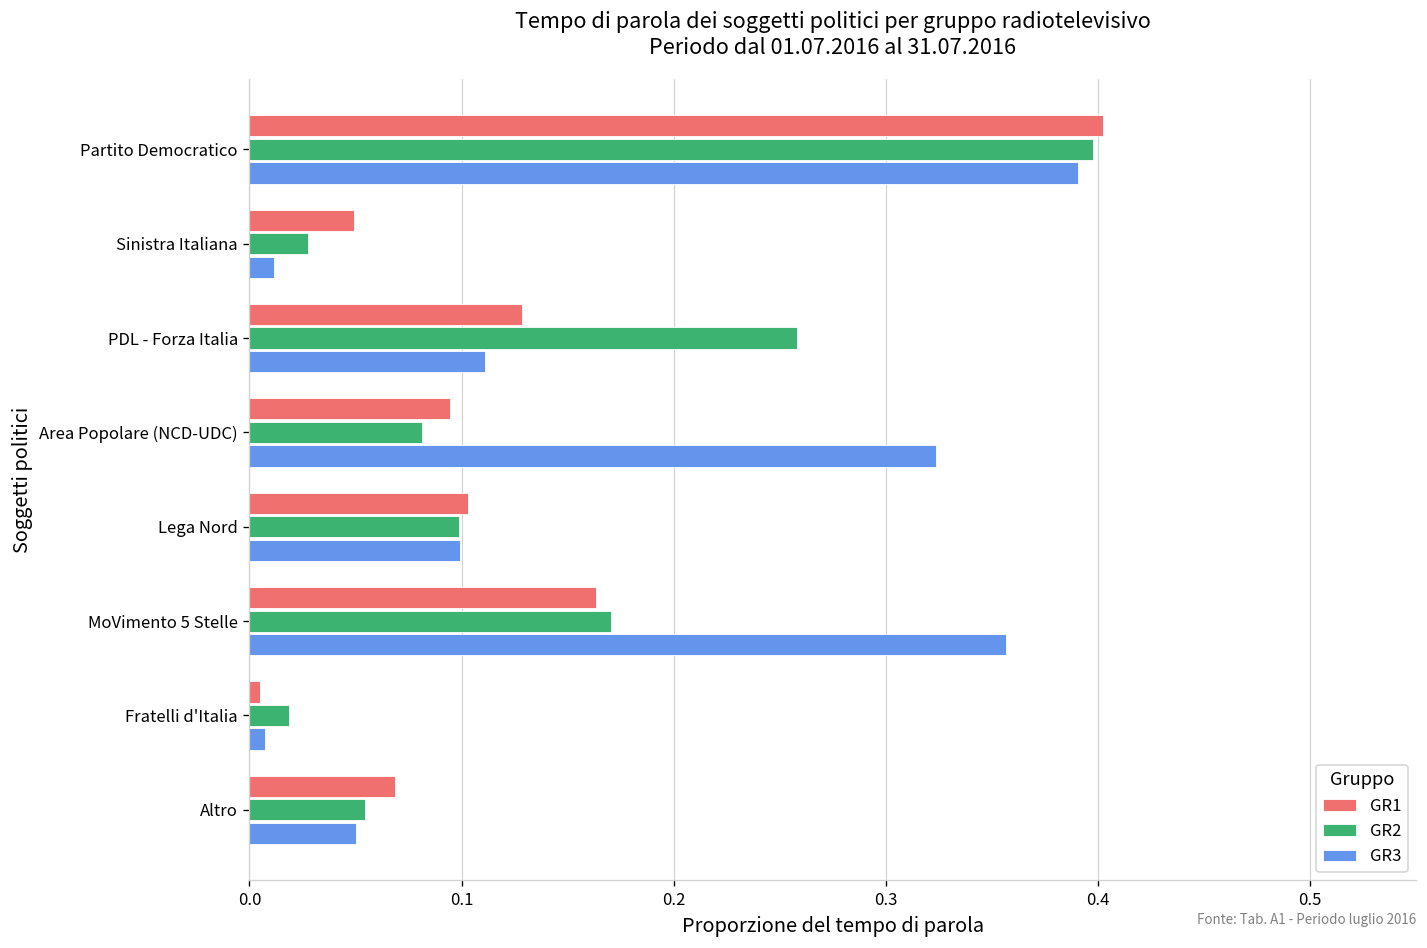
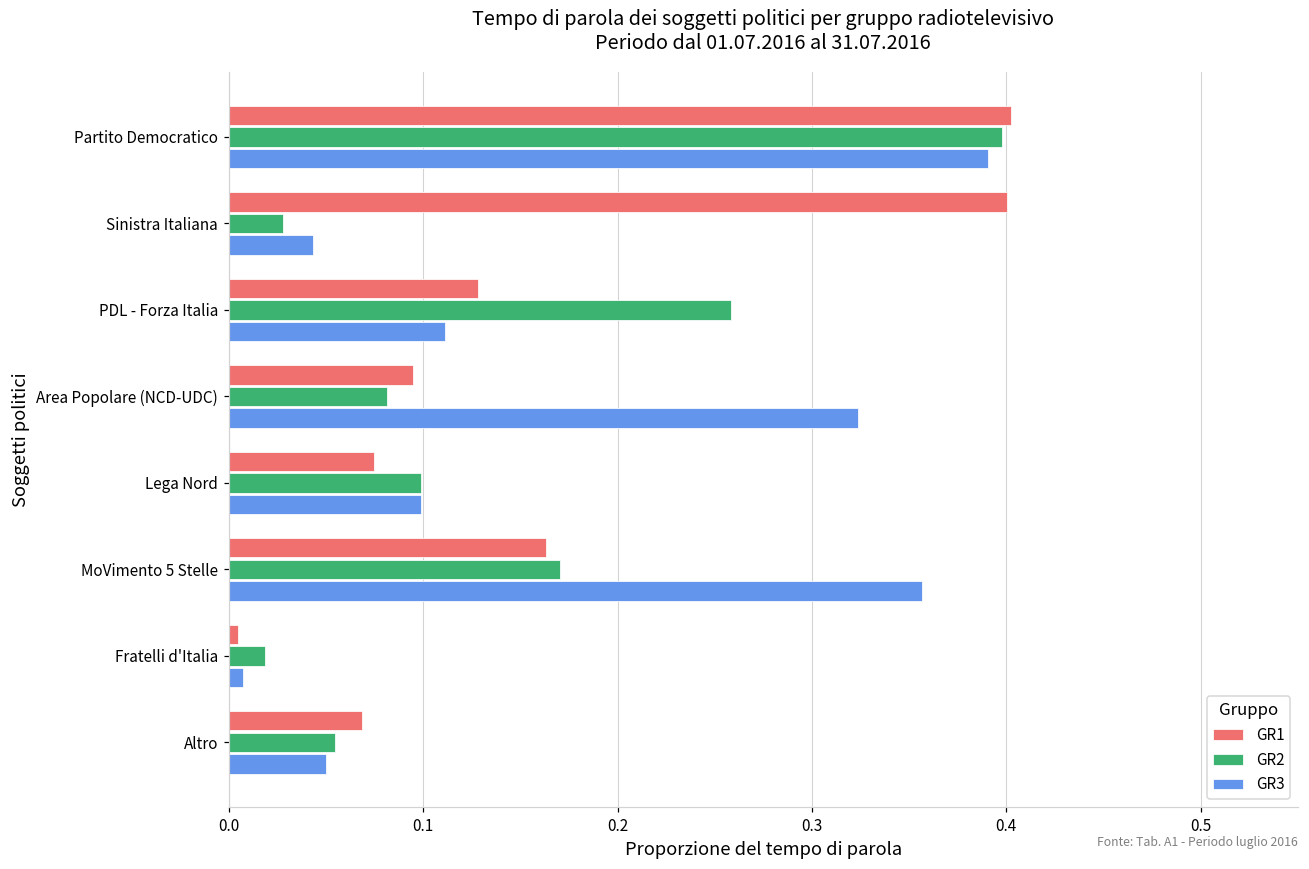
GR1, Sinistra Italiana: 0.049 -> 0.400
GR3, Sinistra Italiana: 0.011 -> 0.043
GR1, Lega Nord: 0.103 -> 0.075
